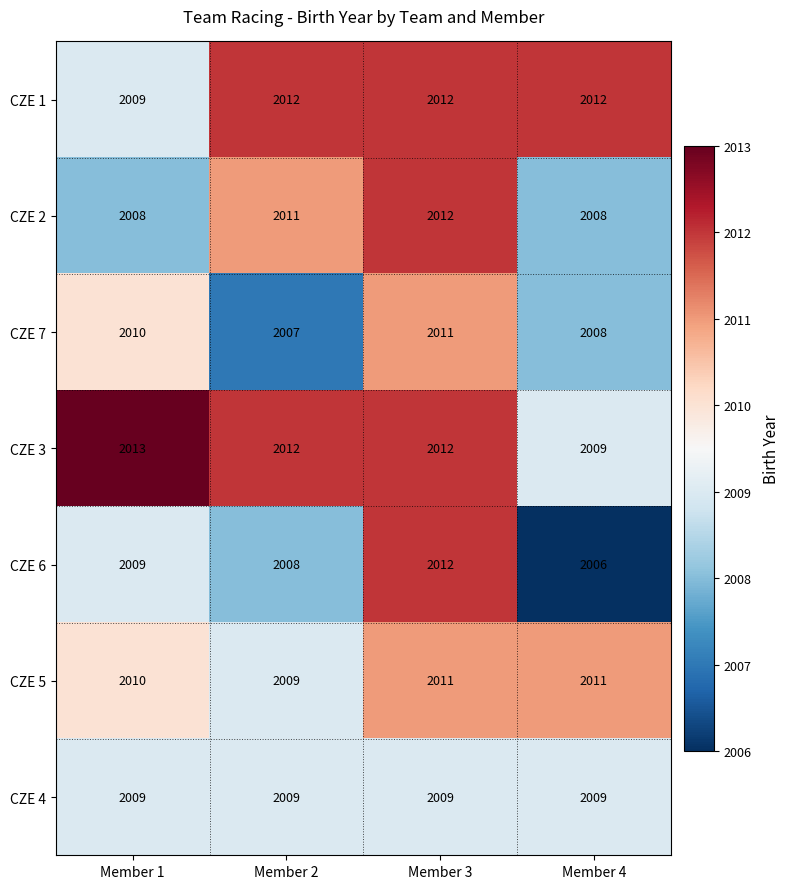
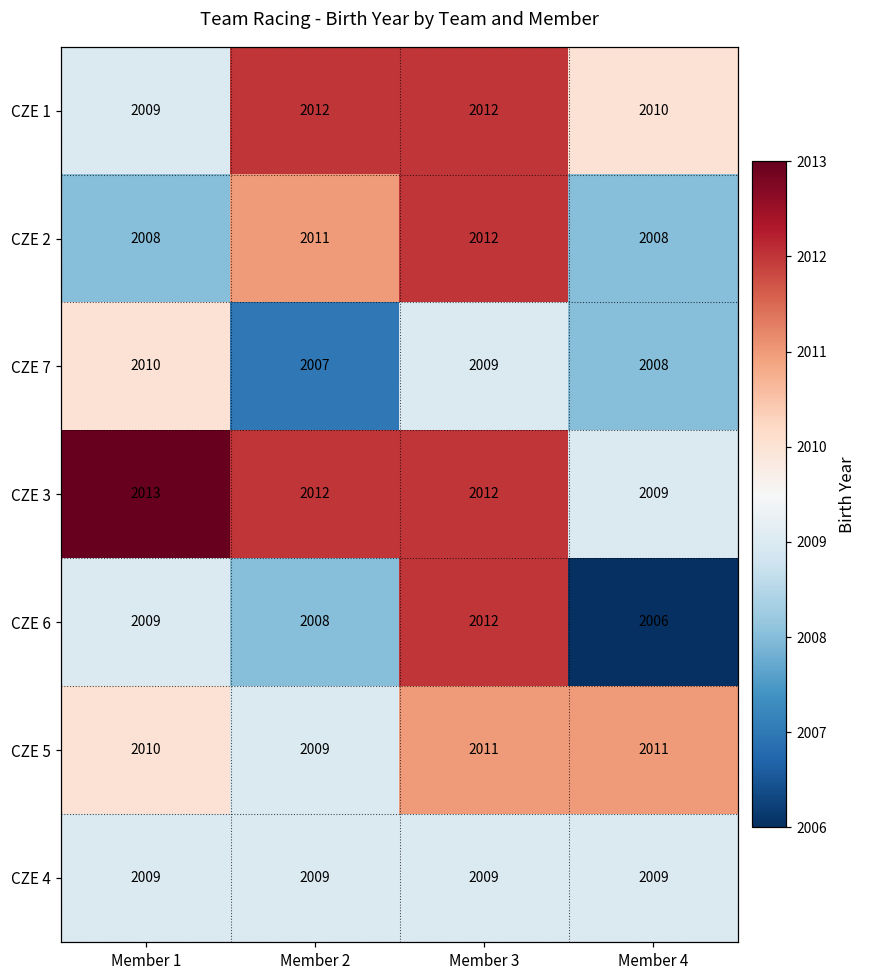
CZE 1, Member 4: 2012 -> 2010
CZE 7, Member 3: 2011 -> 2009
